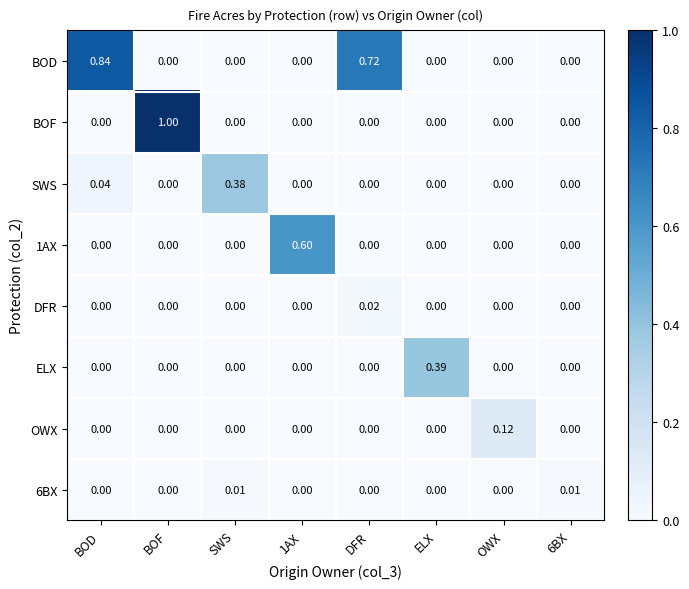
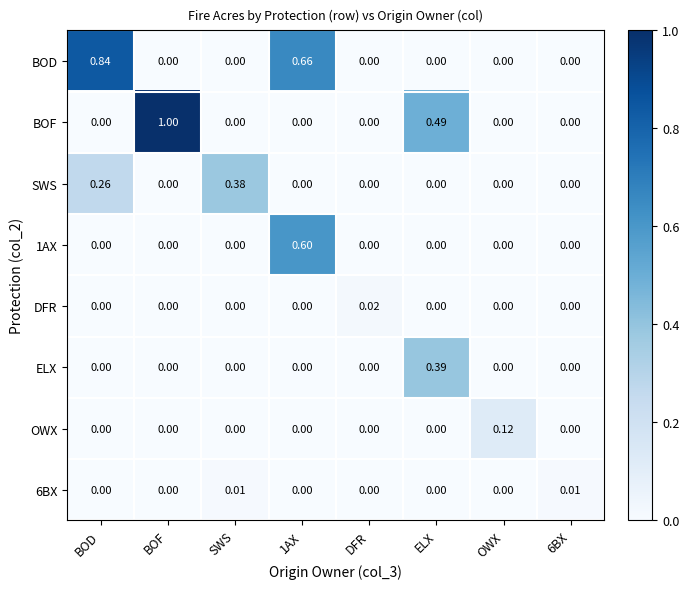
BOD, 1AX: 0.00 -> 0.66
BOD, DFR: 0.72 -> 0.00
BOF, ELX: 0.00 -> 0.49
SWS, BOD: 0.04 -> 0.26
